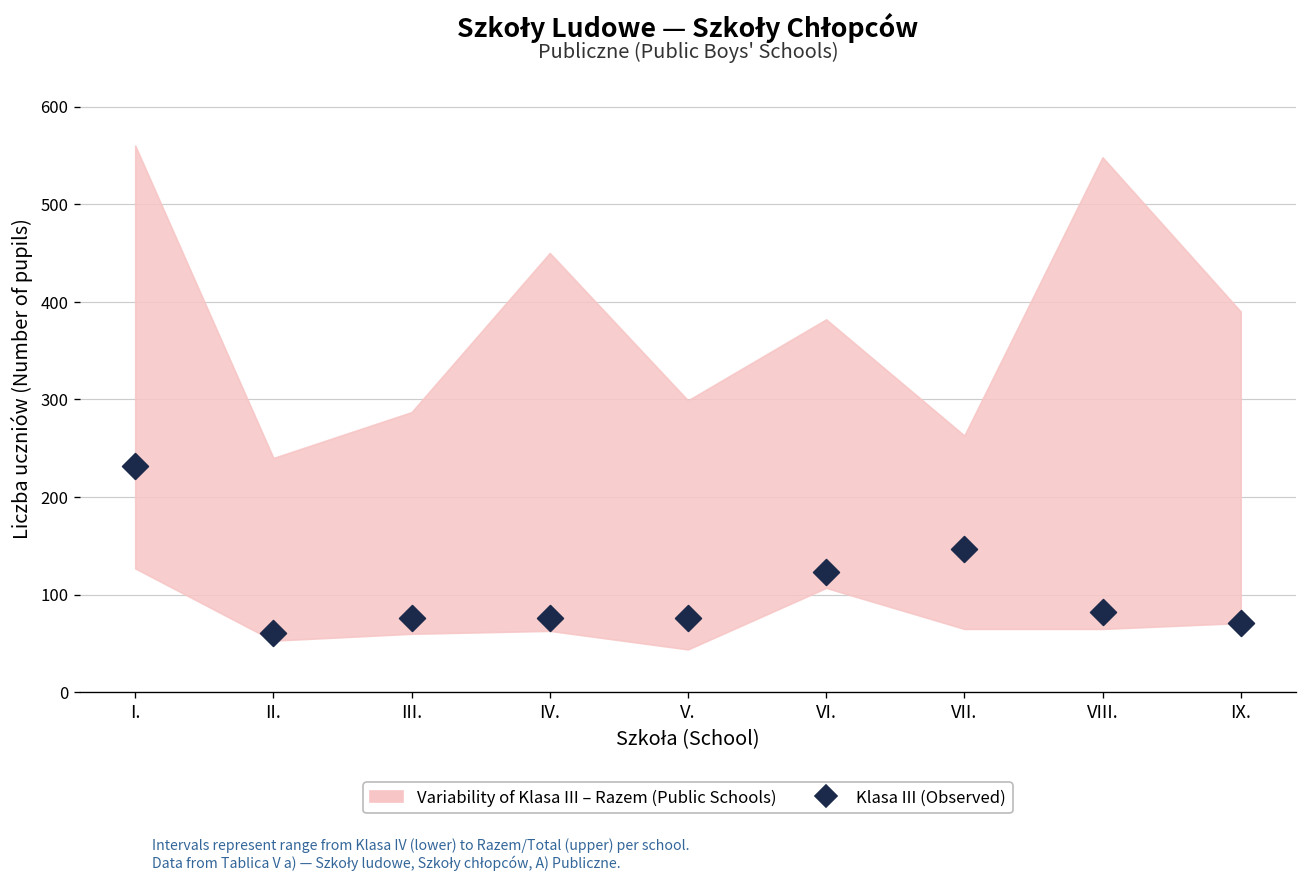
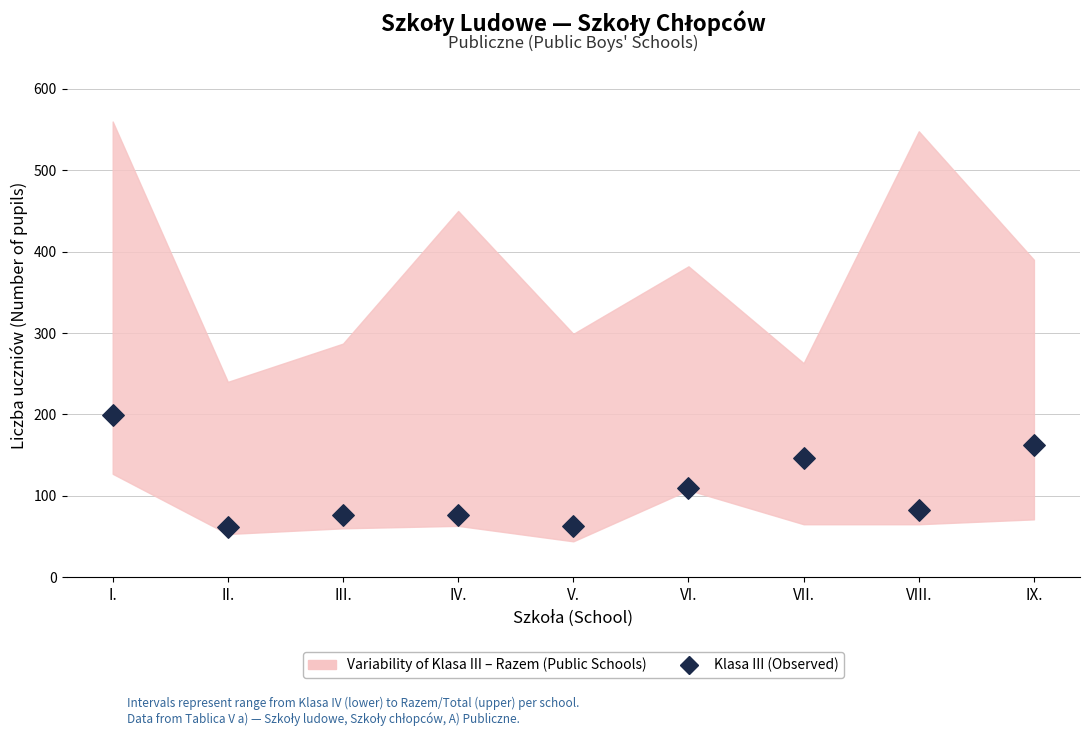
Klasa III (Observed), I.: 230 -> 200
Klasa III (Observed), V.: 80 -> 60
Klasa III (Observed), VI.: 120 -> 110
Klasa III (Observed), IX.: 70 -> 160
